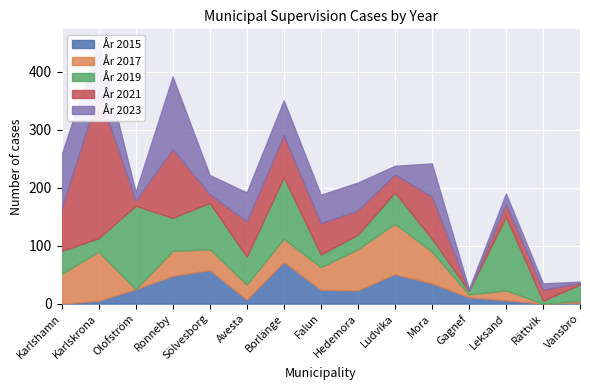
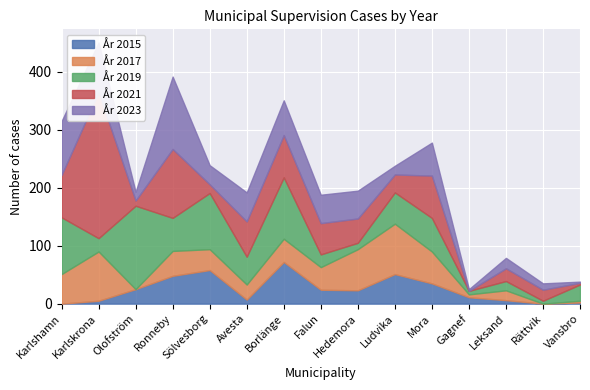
År 2019, Karlshamn: 40 -> 100
År 2019, Sölvesborg: 80 -> 100
År 2019, Hedemora: 30 -> 10
År 2019, Mora: 20 -> 60
År 2019, Leksand: 130 -> 20
